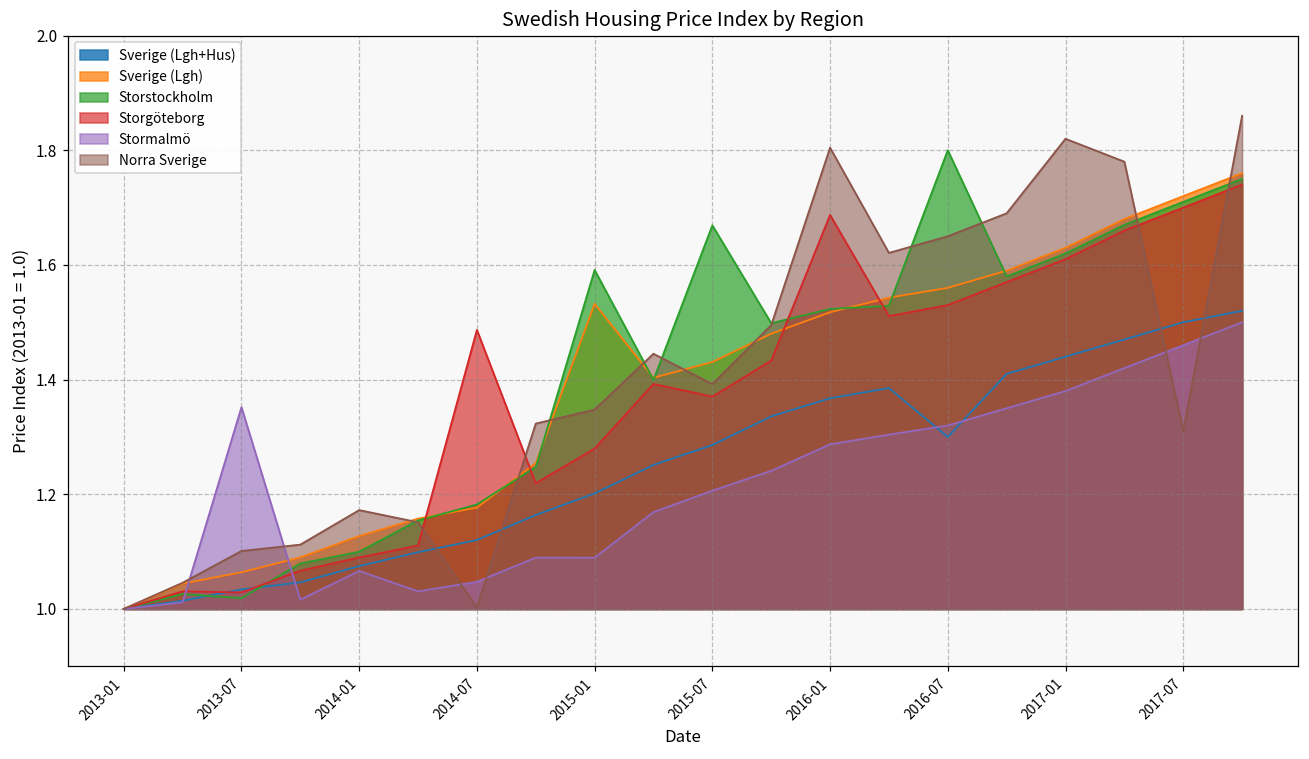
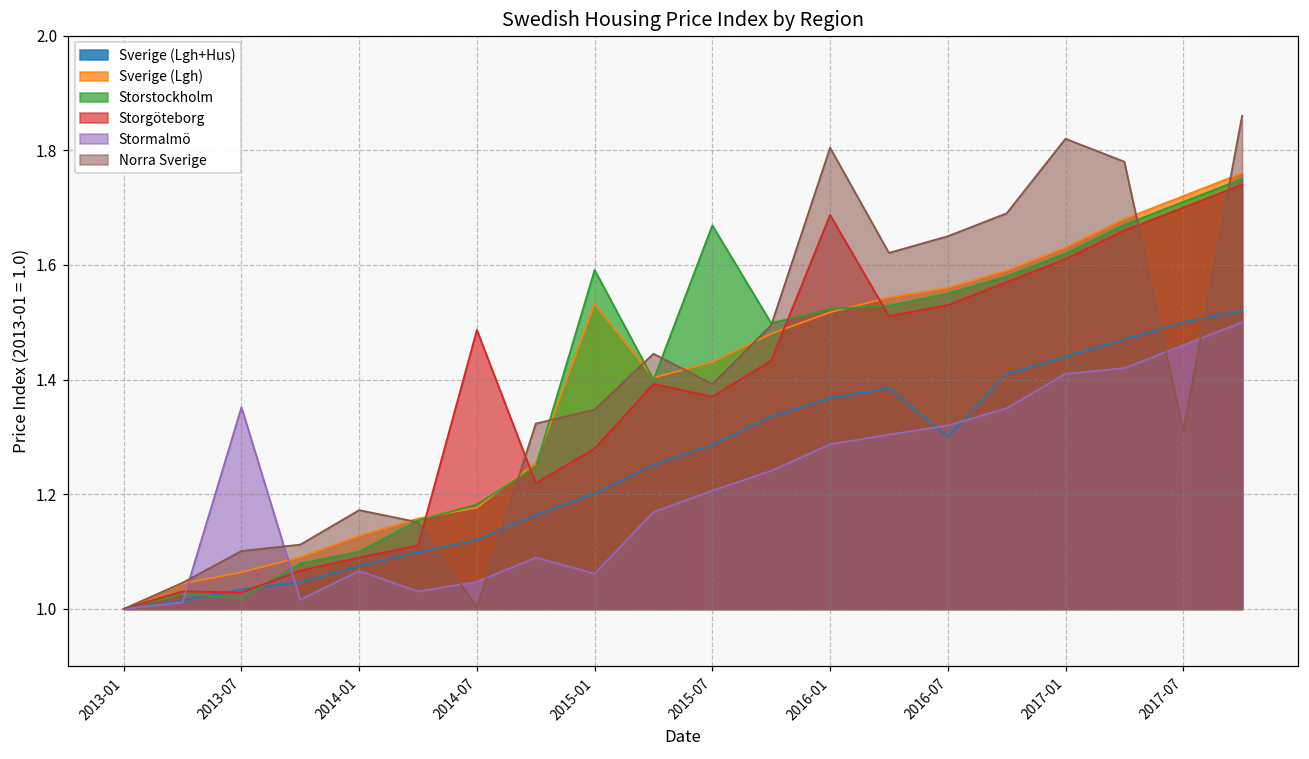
Stormalmö, 2015-01: 1.09 -> 1.06
Storstockholm, 2016-07: 1.80 -> 1.55
Stormalmö, 2017-01: 1.38 -> 1.41
